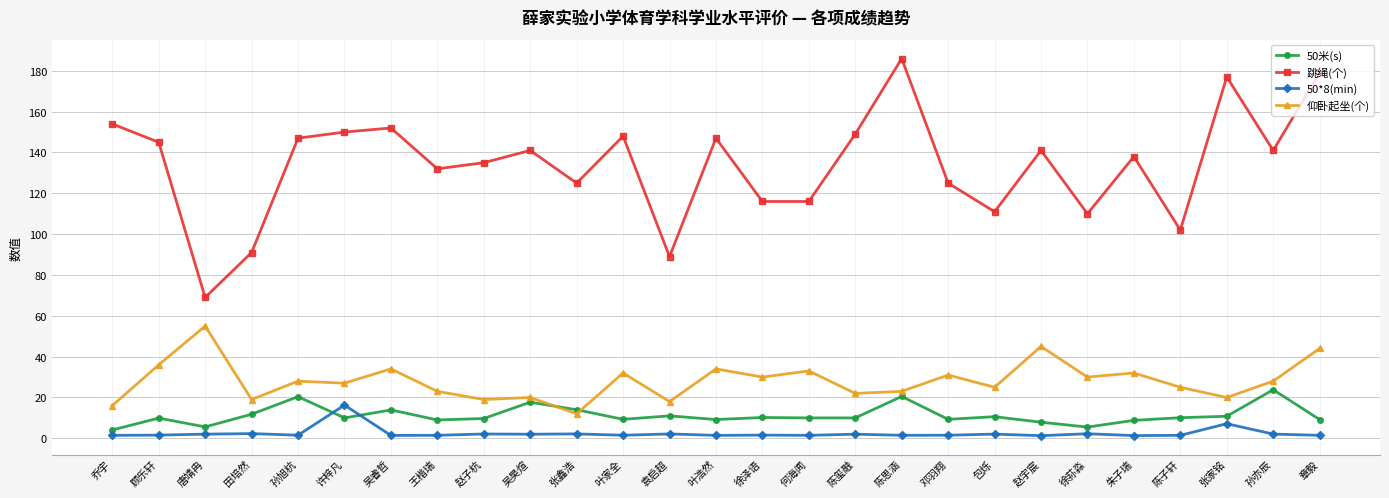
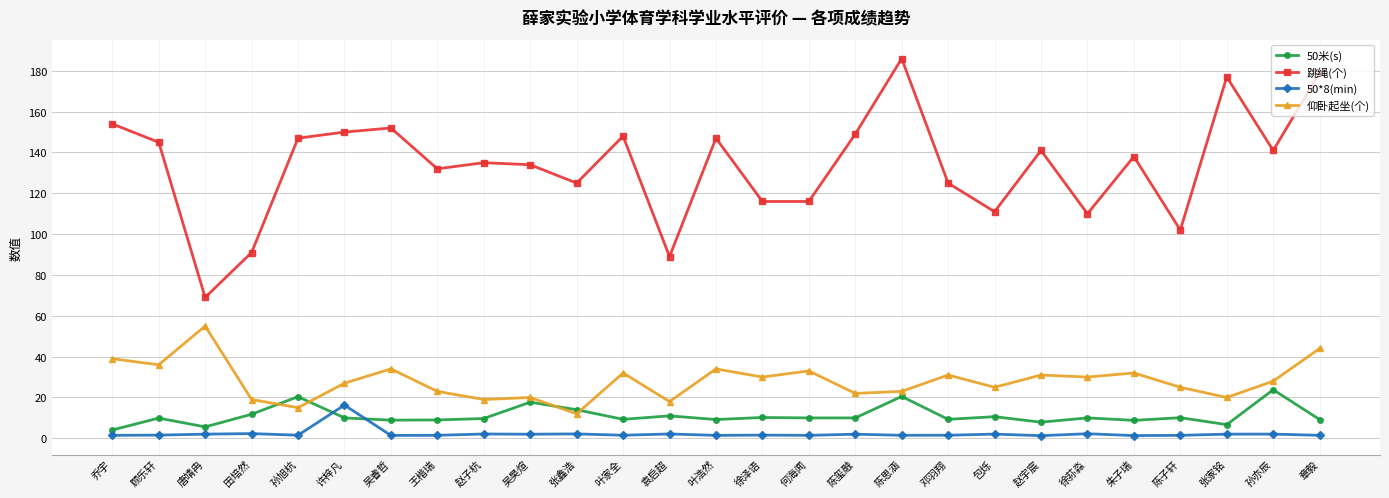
仰卧起坐(个), 乔宇: 16 -> 39
仰卧起坐(个), 孙旭杭: 28 -> 15
50米(s), 吴睿哲: 14 -> 9
跳绳(个), 吴昊煊: 141 -> 134
仰卧起坐(个), 赵宇宸: 45 -> 31
50米(s), 徐荪淼: 6 -> 10
50米(s), 张家铭: 11 -> 7
50*8(min), 张家铭: 7 -> 2
